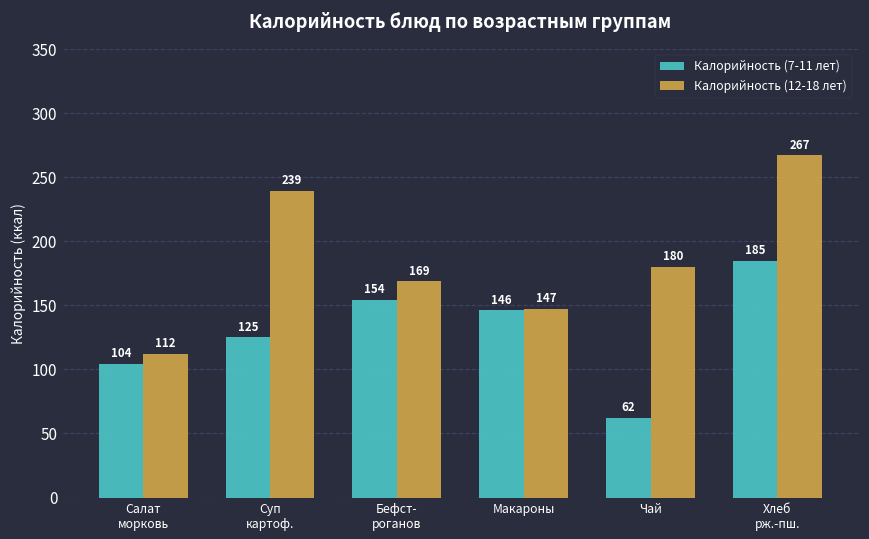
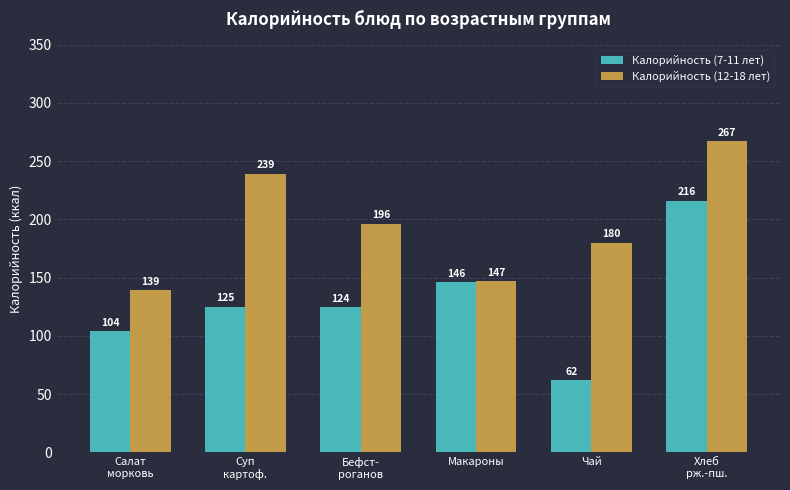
Калорийность (12-18 лет), Салат морковь: 112 -> 139
Калорийность (7-11 лет), Бефст- роганов: 154 -> 124
Калорийность (12-18 лет), Бефст- роганов: 169 -> 196
Калорийность (7-11 лет), Хлеб рж.-пш.: 185 -> 216
